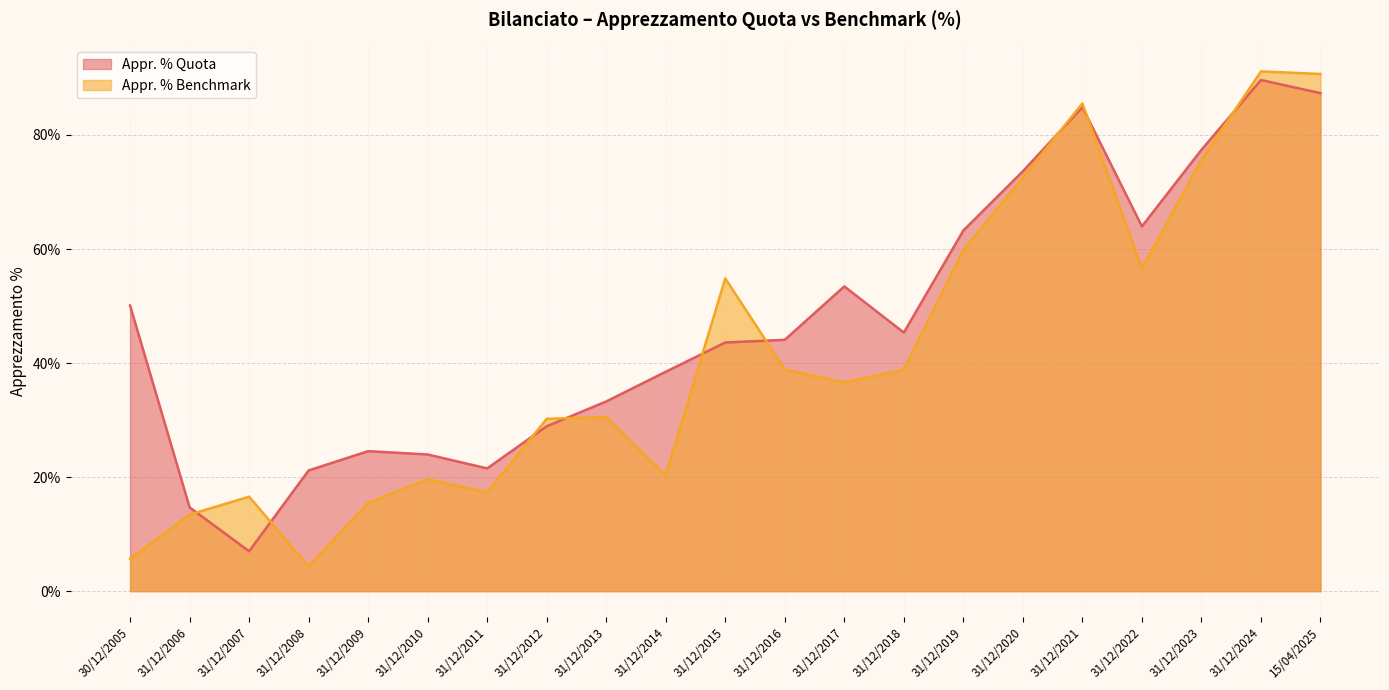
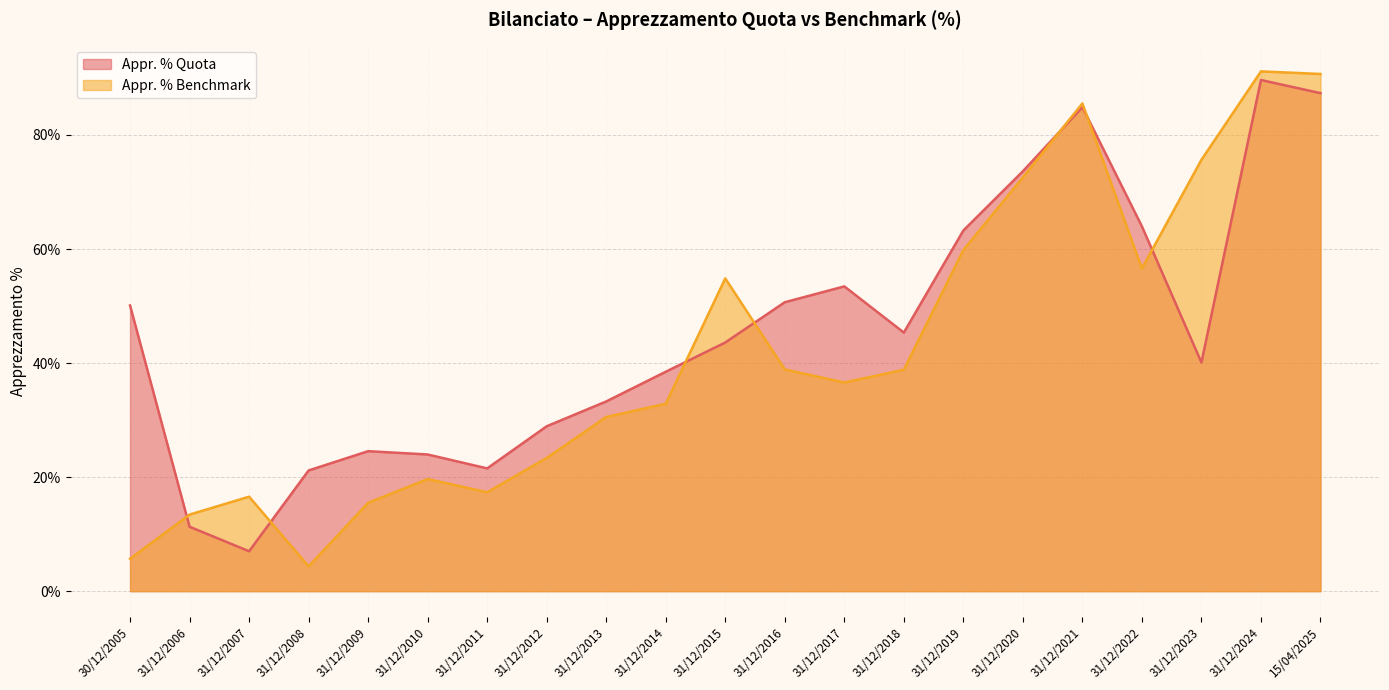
Appr. % Quota, 31/12/2006: 15% -> 11%
Appr. % Benchmark, 31/12/2012: 30% -> 23%
Appr. % Benchmark, 31/12/2014: 20% -> 33%
Appr. % Quota, 31/12/2016: 44% -> 51%
Appr. % Quota, 31/12/2023: 77% -> 40%
